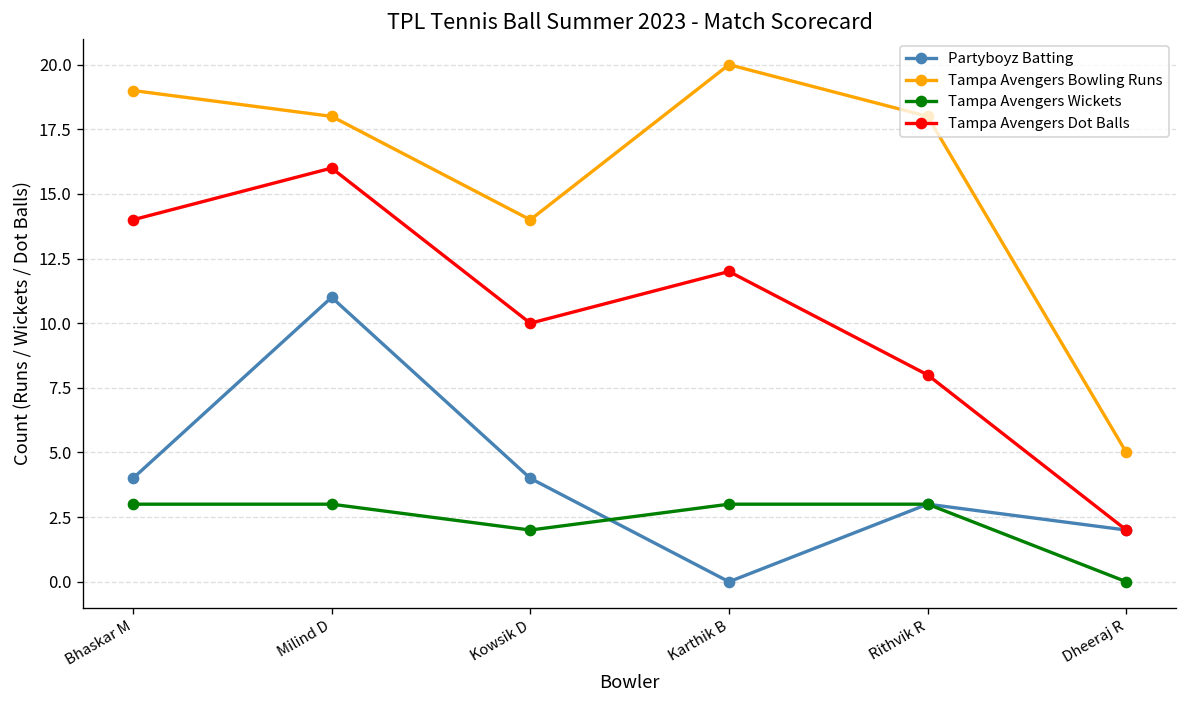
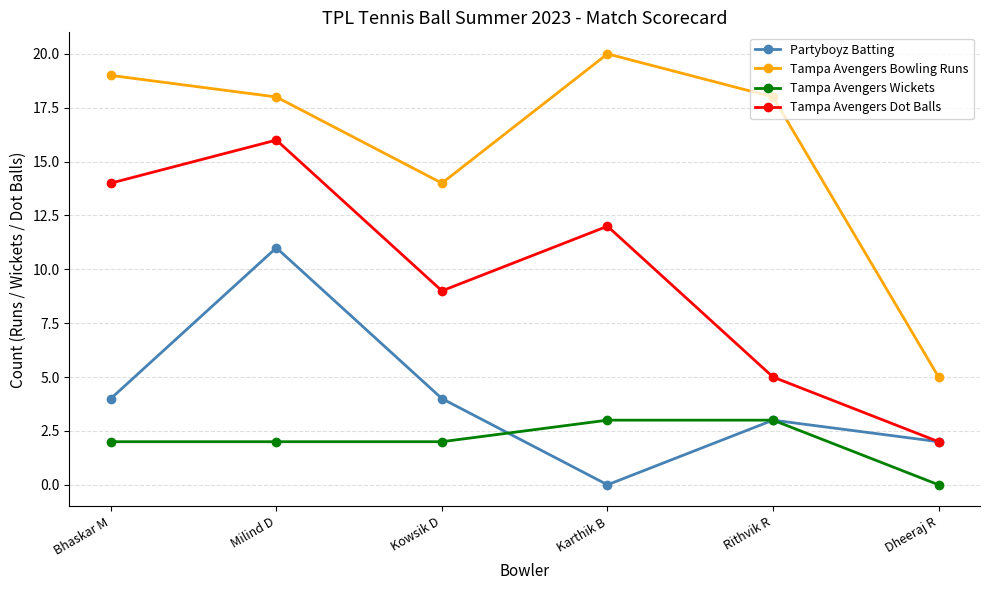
Tampa Avengers Wickets, Bhaskar M: 3 -> 2
Tampa Avengers Wickets, Milind D: 3 -> 2
Tampa Avengers Dot Balls, Kowsik D: 10 -> 9
Tampa Avengers Dot Balls, Rithvik R: 8 -> 5
